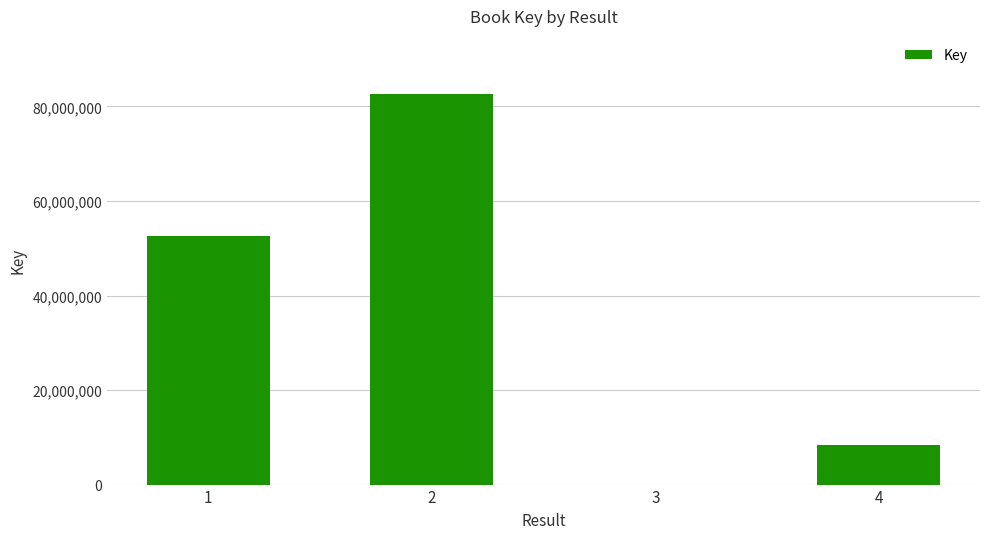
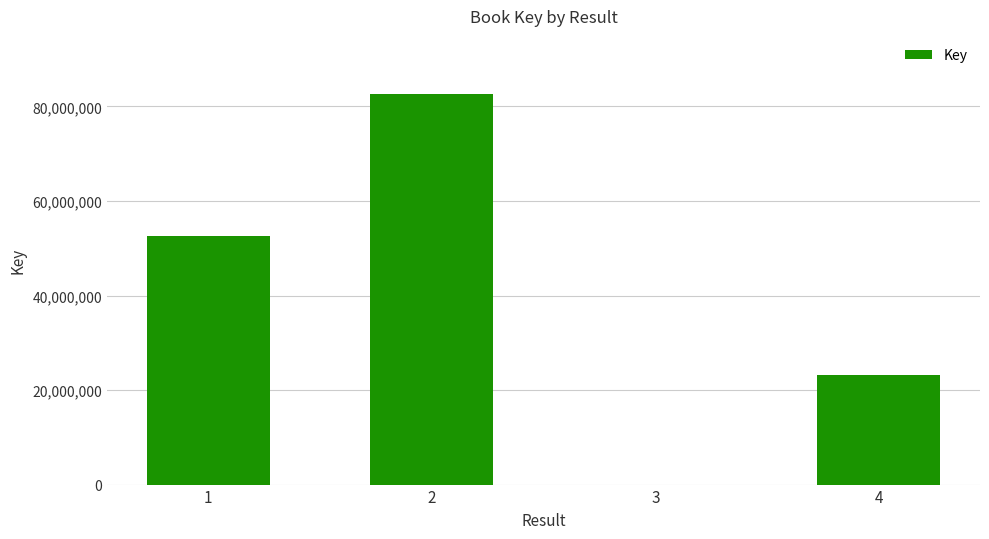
4: 8,000,000 -> 23,000,000
